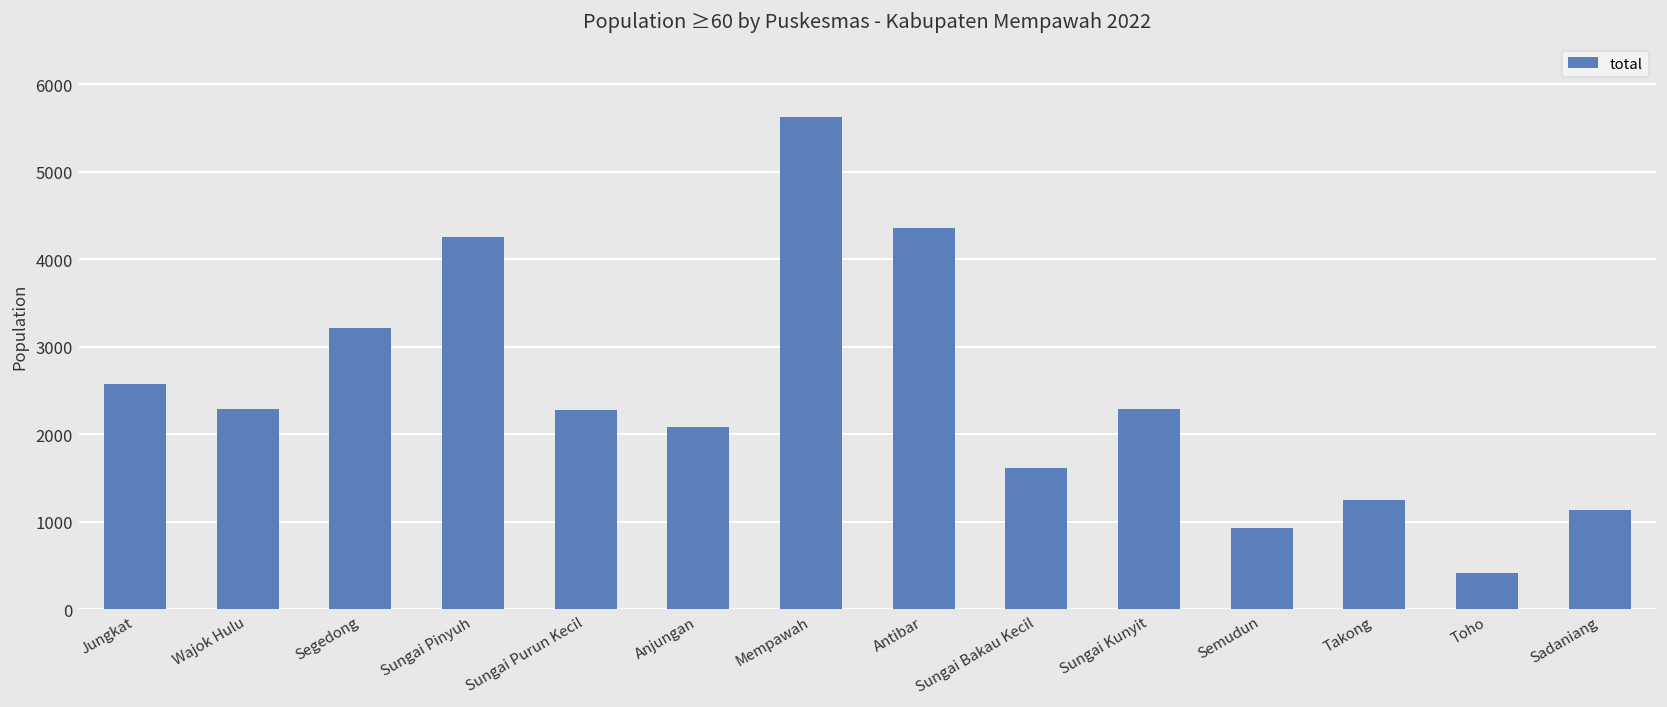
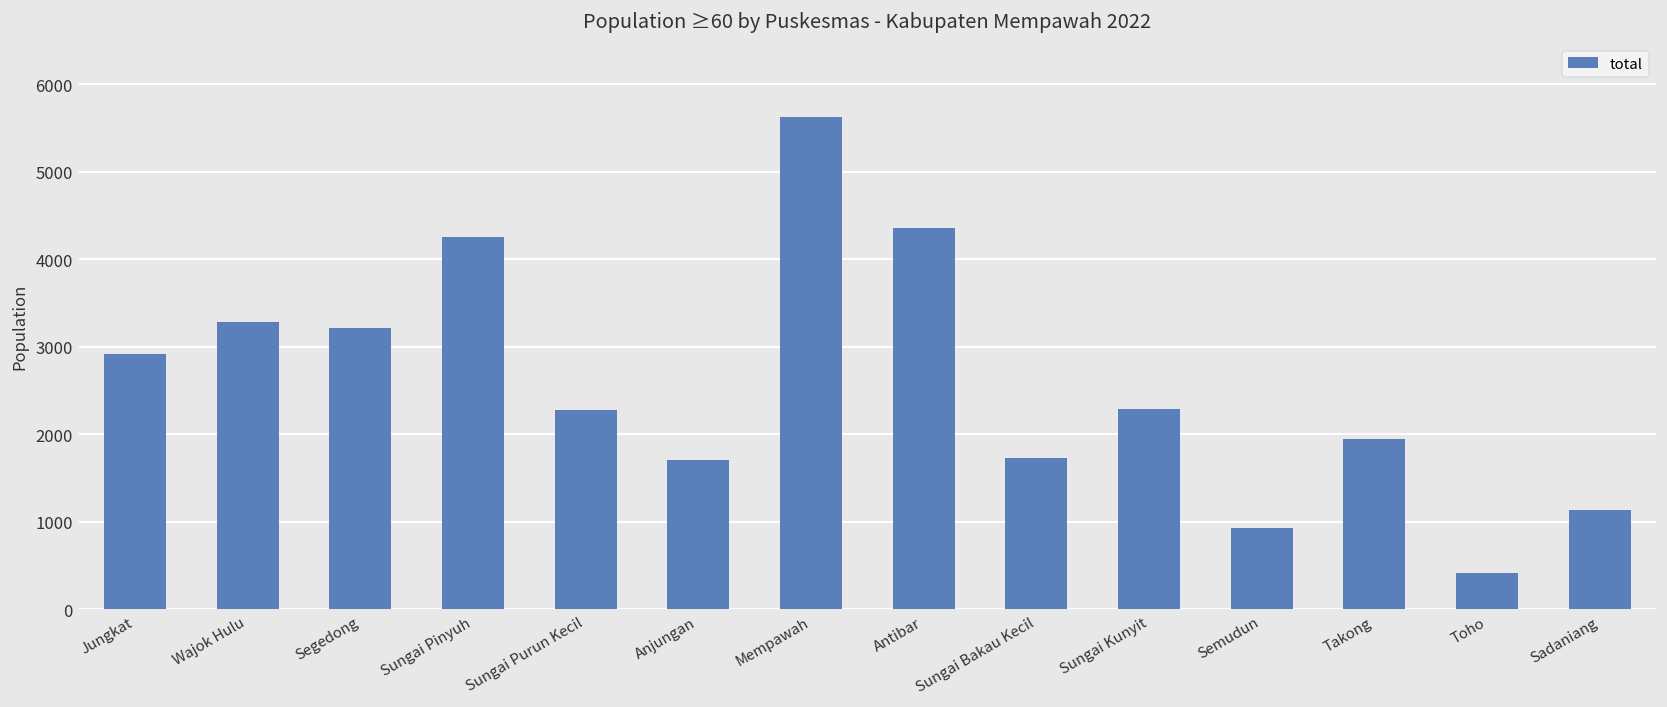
Jungkat: 2600 -> 2900
Wajok Hulu: 2300 -> 3300
Anjungan: 2100 -> 1700
Sungai Bakau Kecil: 1600 -> 1700
Takong: 1300 -> 1900
